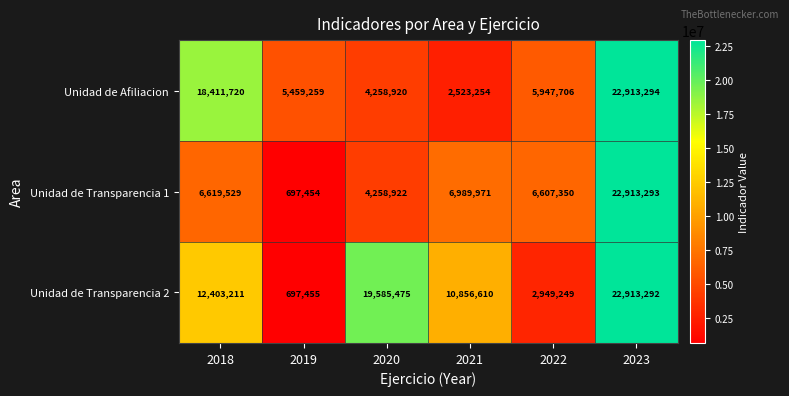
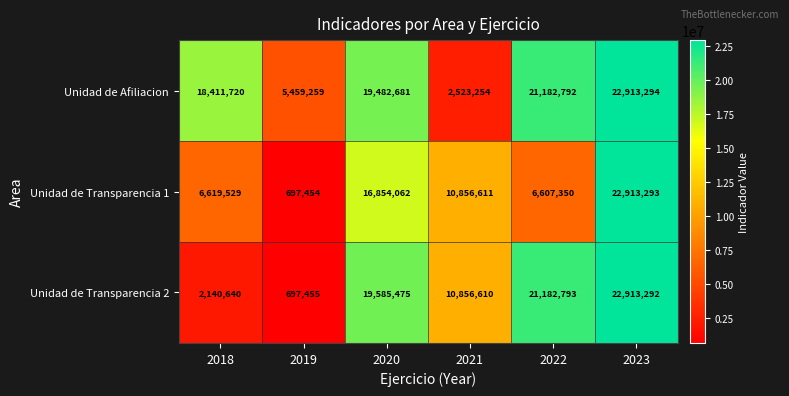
Unidad de Afiliacion, 2020: 4,258,920 -> 19,482,681
Unidad de Afiliacion, 2022: 5,947,706 -> 21,182,792
Unidad de Transparencia 1, 2020: 4,258,922 -> 16,854,062
Unidad de Transparencia 1, 2021: 6,989,971 -> 10,856,611
Unidad de Transparencia 2, 2018: 12,403,211 -> 2,140,640
Unidad de Transparencia 2, 2022: 2,949,249 -> 21,182,793
